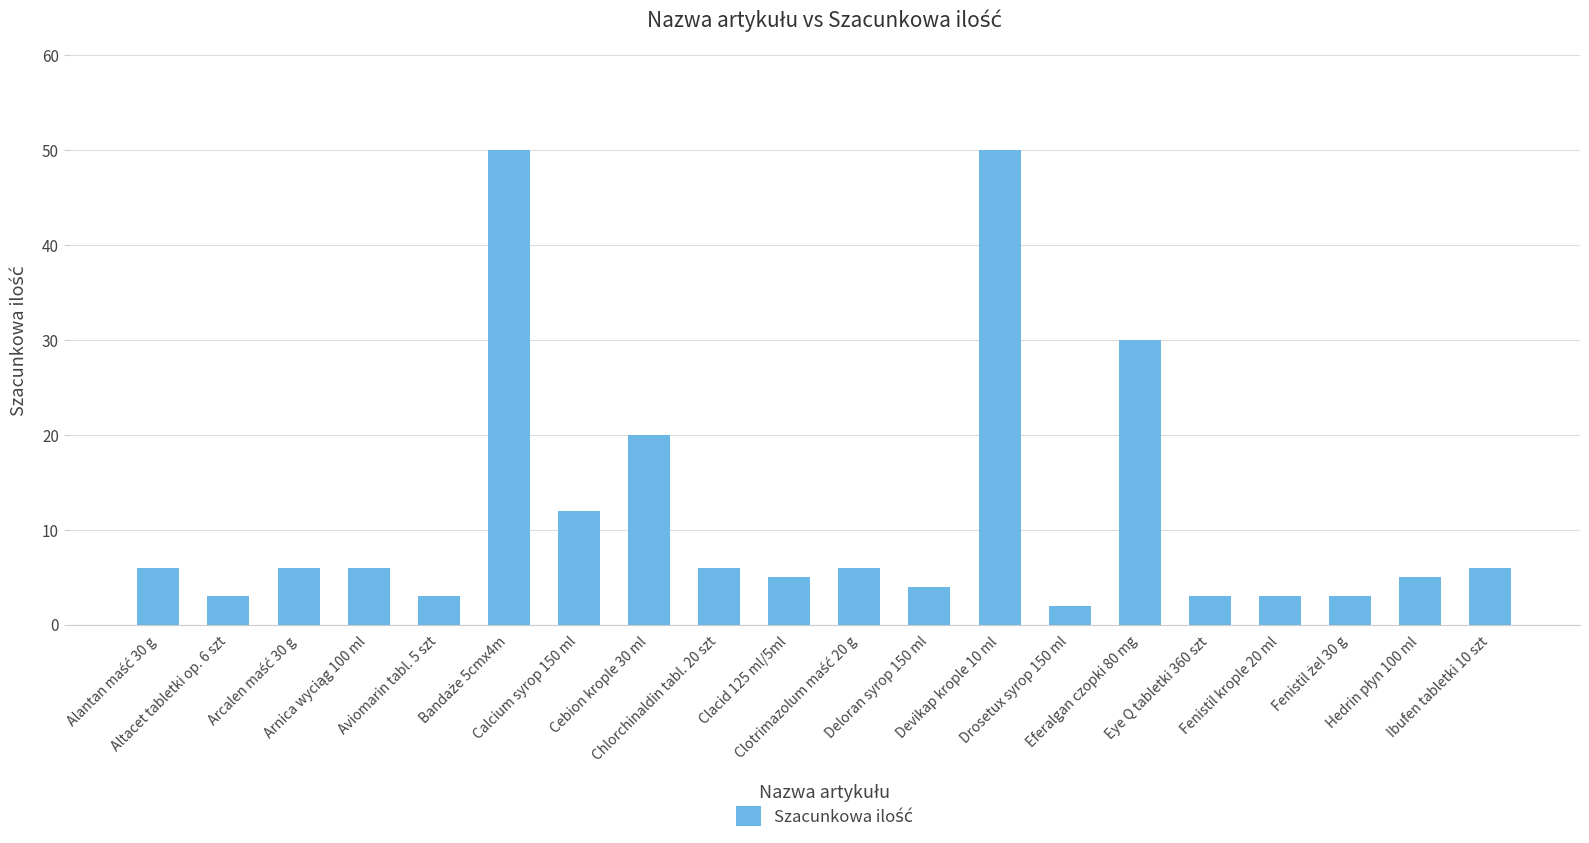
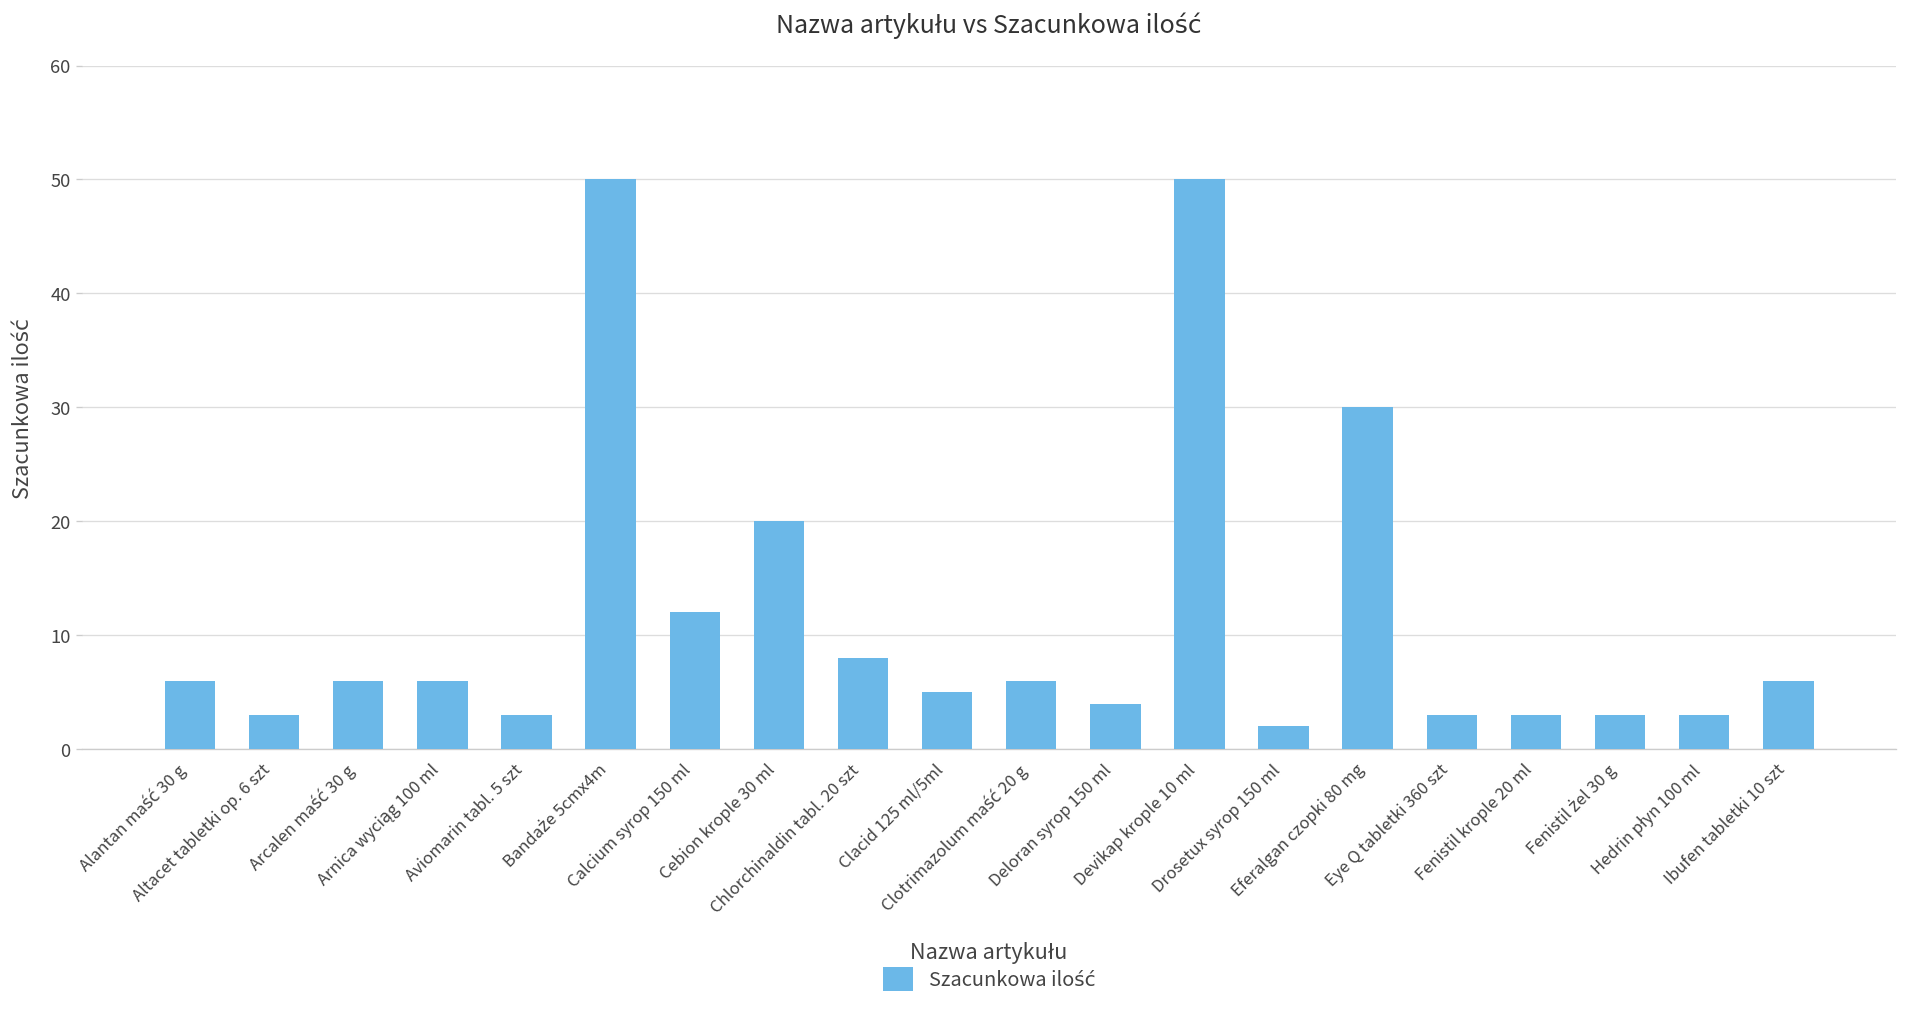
Chlorchinaldin tabl. 20 szt: 6 -> 8
Hedrin płyn 100 ml: 5 -> 3
